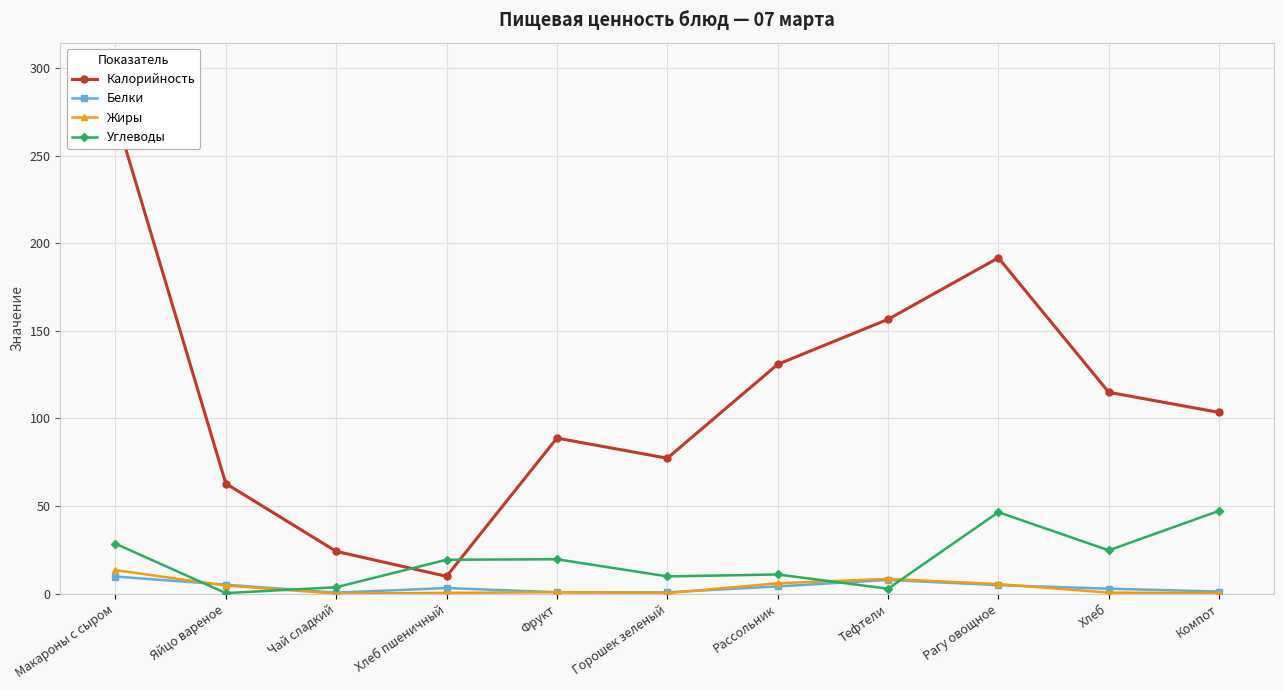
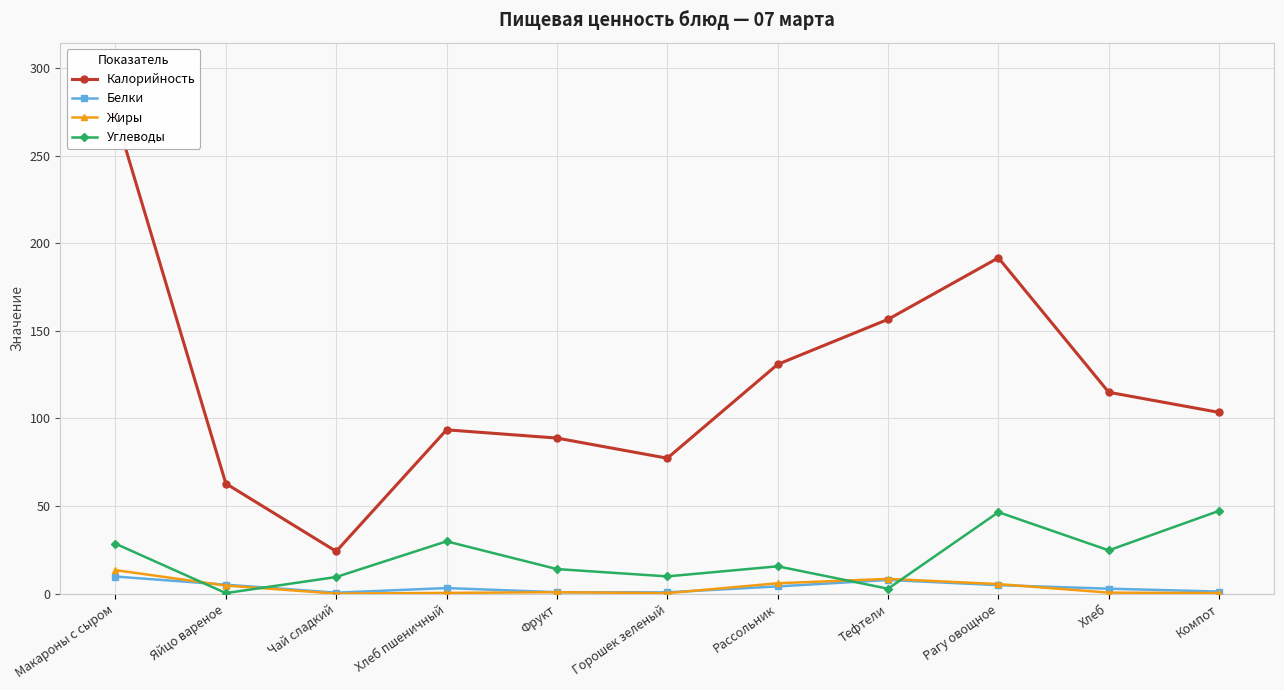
Углеводы, Чай сладкий: 4 -> 9
Калорийность, Хлеб пшеничный: 10 -> 94
Углеводы, Хлеб пшеничный: 19 -> 30
Углеводы, Фрукт: 20 -> 14
Углеводы, Рассольник: 11 -> 16
